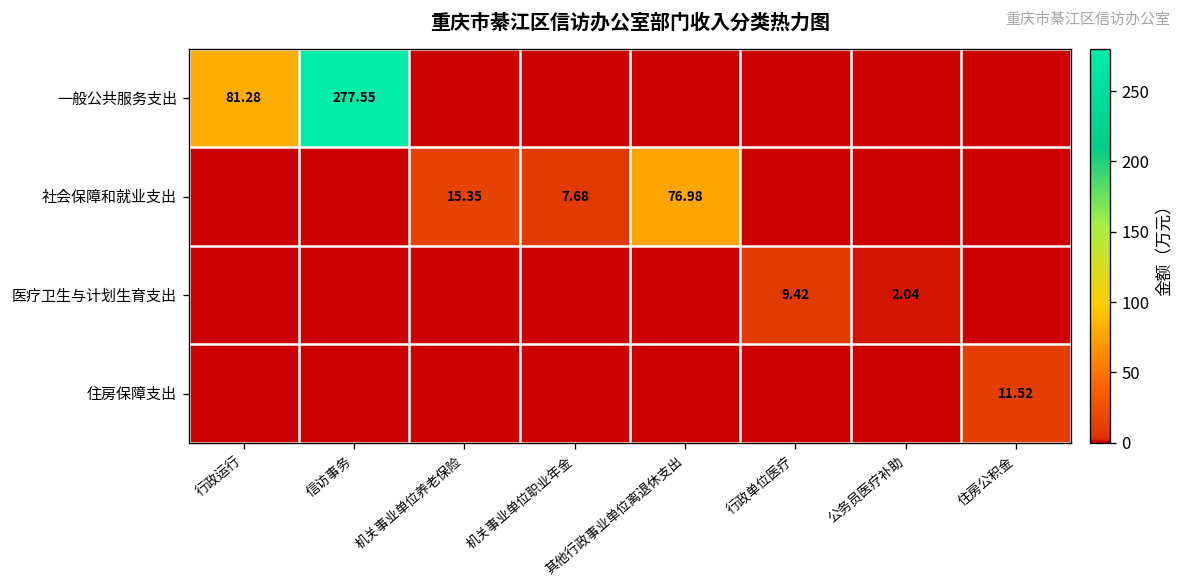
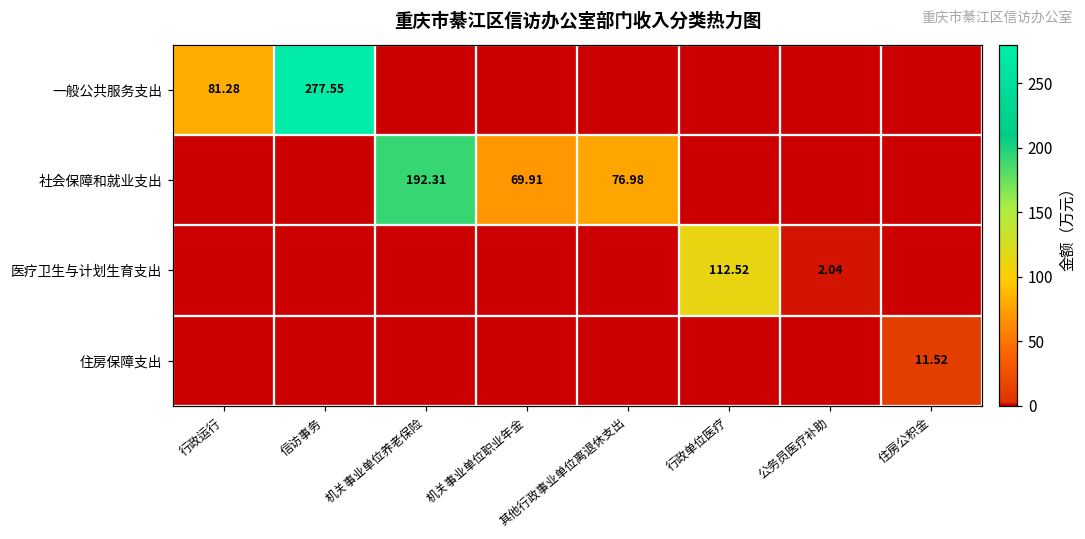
社会保障和就业支出, 机关事业单位养老保险: 15.35 -> 192.31
社会保障和就业支出, 机关事业单位职业年金: 7.68 -> 69.91
医疗卫生与计划生育支出, 行政单位医疗: 9.42 -> 112.52
